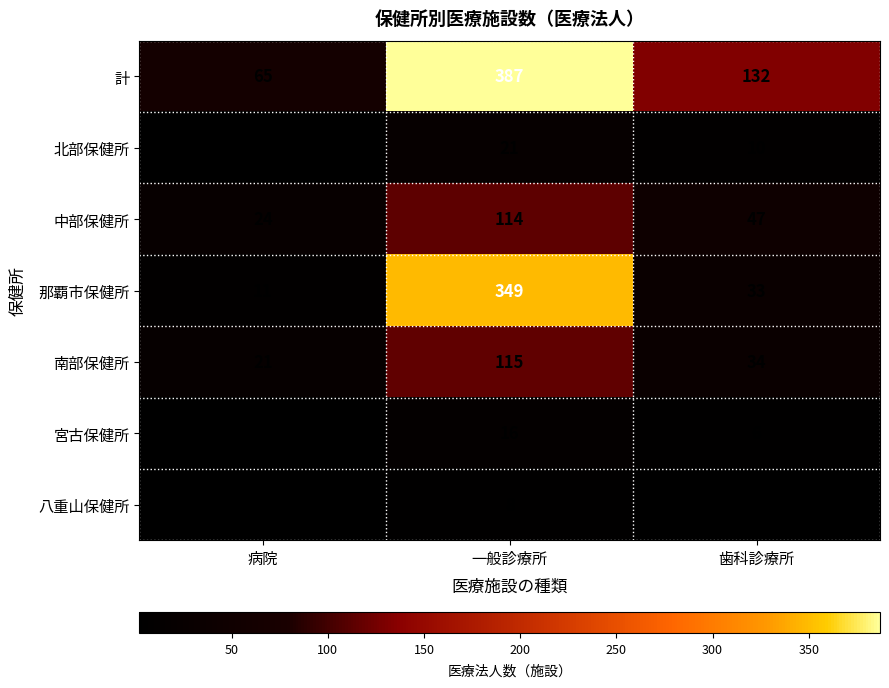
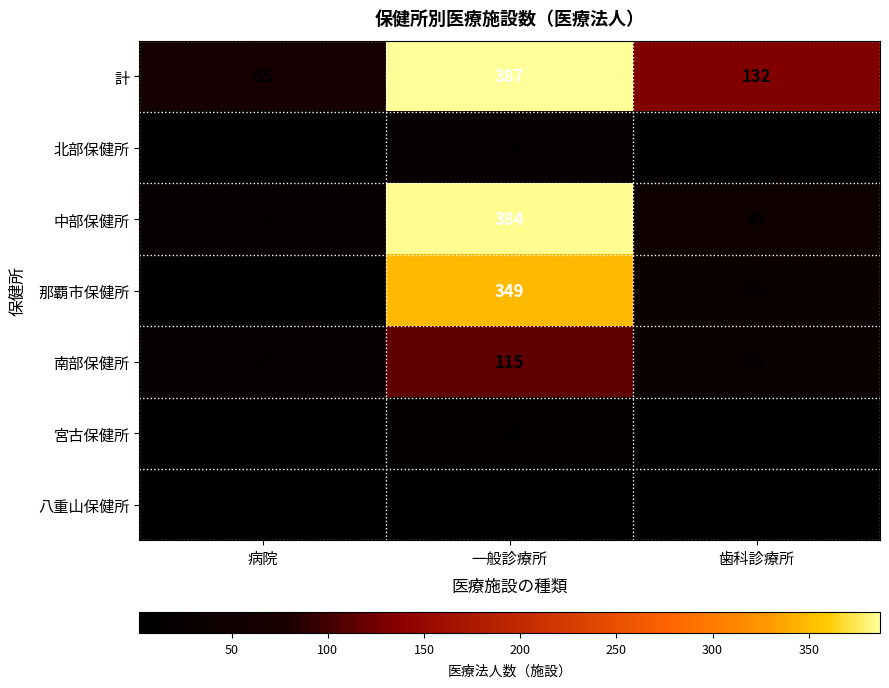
中部保健所, 一般診療所: 114 -> 384
